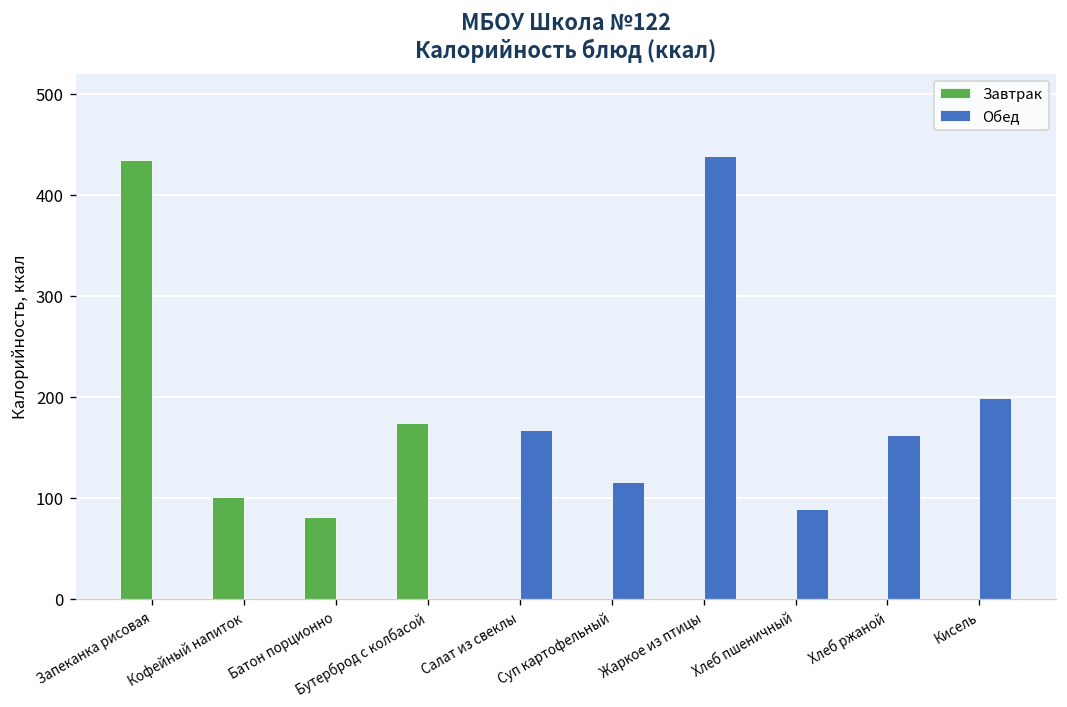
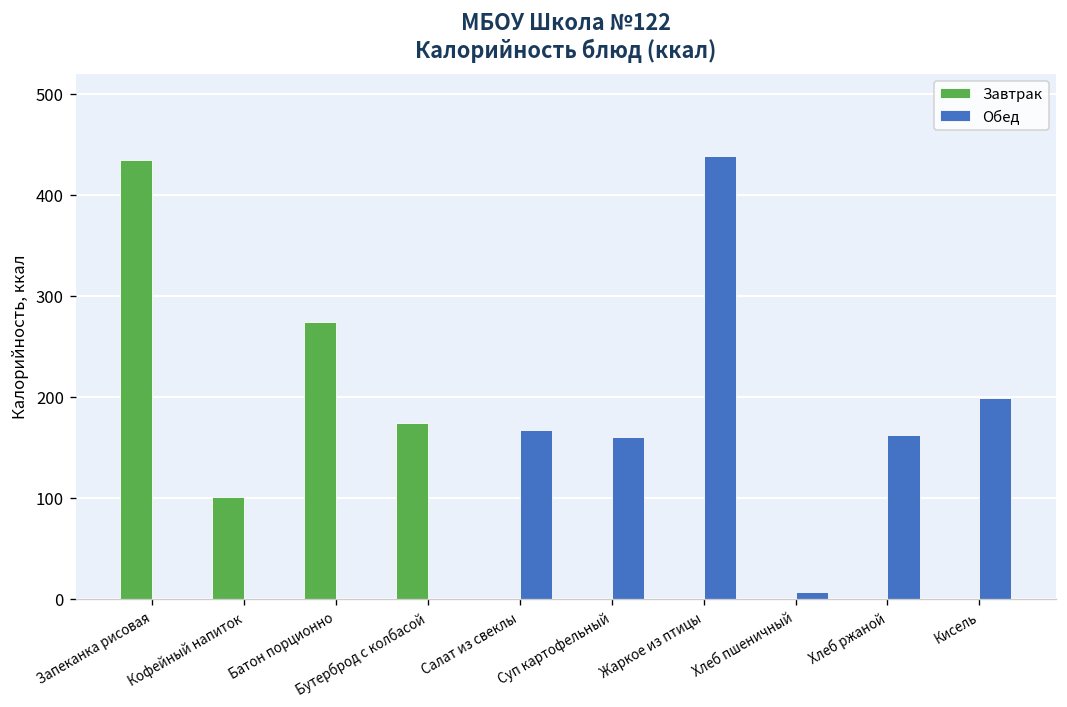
Завтрак, Батон порционно: 80 -> 270
Обед, Суп картофельный: 120 -> 160
Обед, Хлеб пшеничный: 90 -> 10
